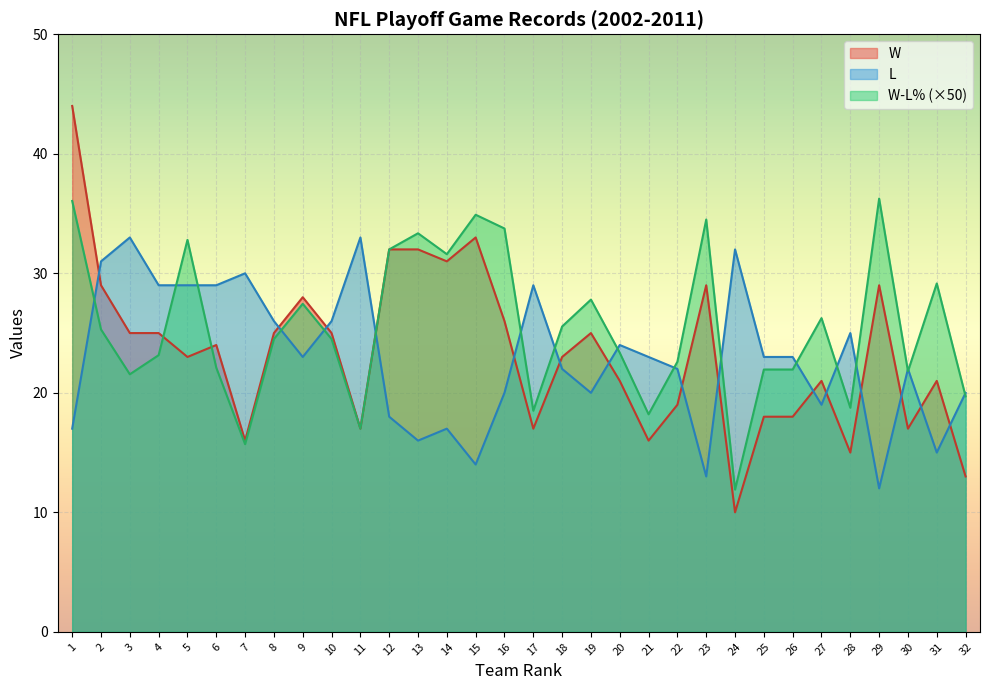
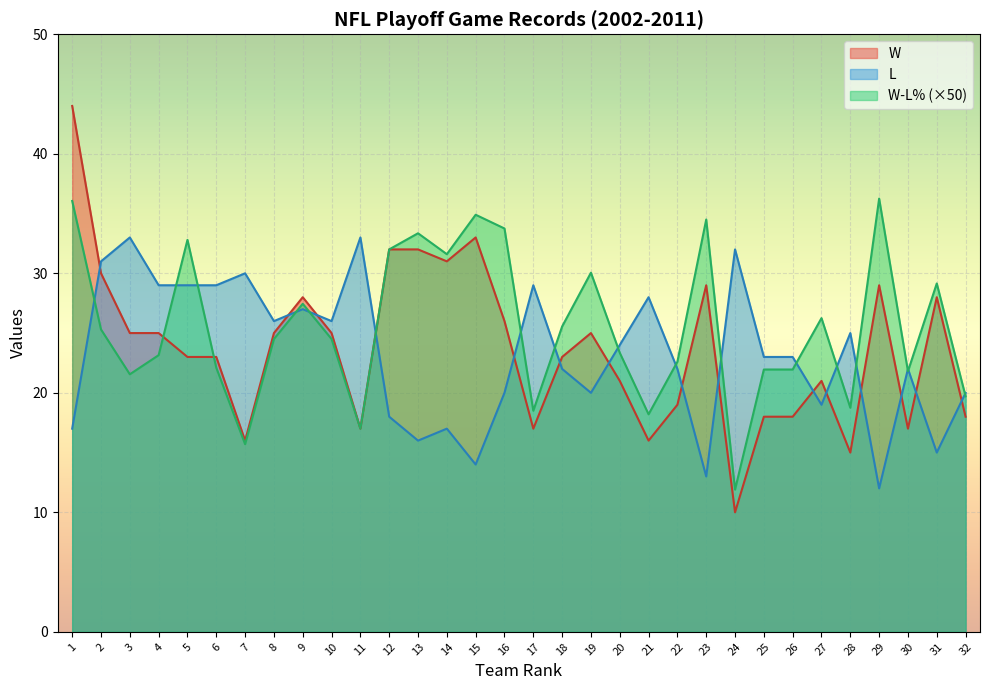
W, 2: 29 -> 30
W, 6: 24 -> 23
L, 9: 23 -> 27
W-L% (×50), 19: 27.8 -> 30.0
L, 21: 23 -> 28
W, 31: 21 -> 28
W, 32: 13 -> 18
